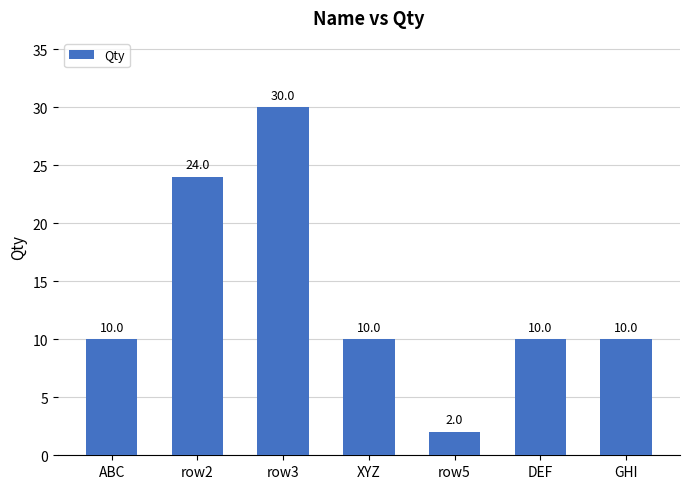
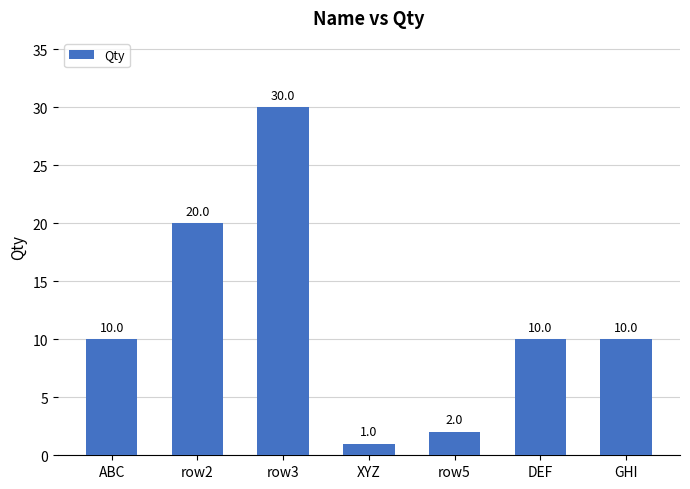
row2: 24.0 -> 20.0
XYZ: 10.0 -> 1.0
